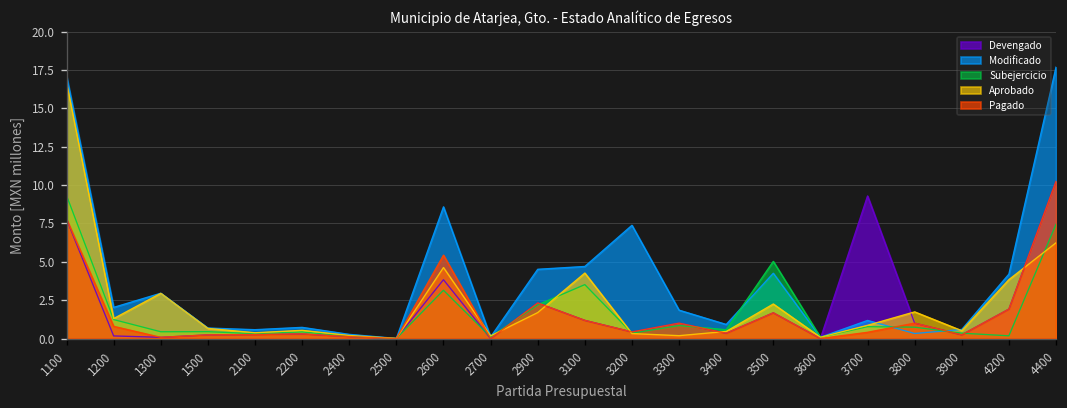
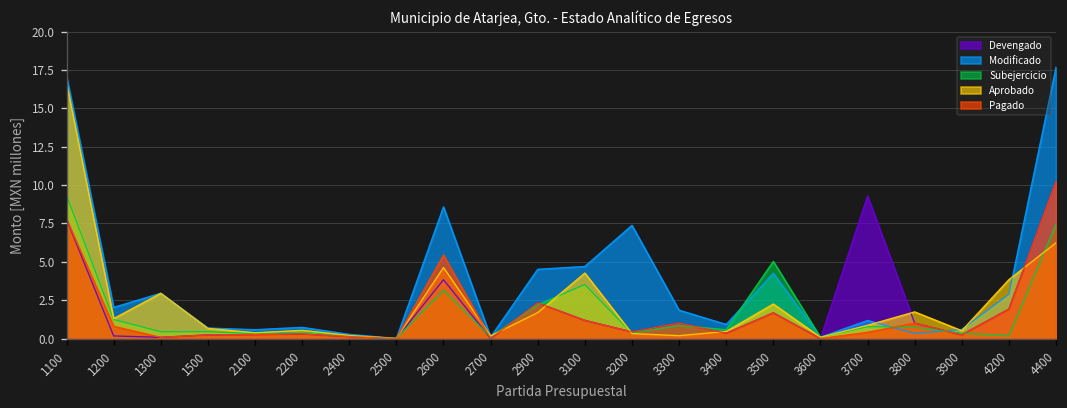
Modificado, 4200: 4.2 -> 2.9
